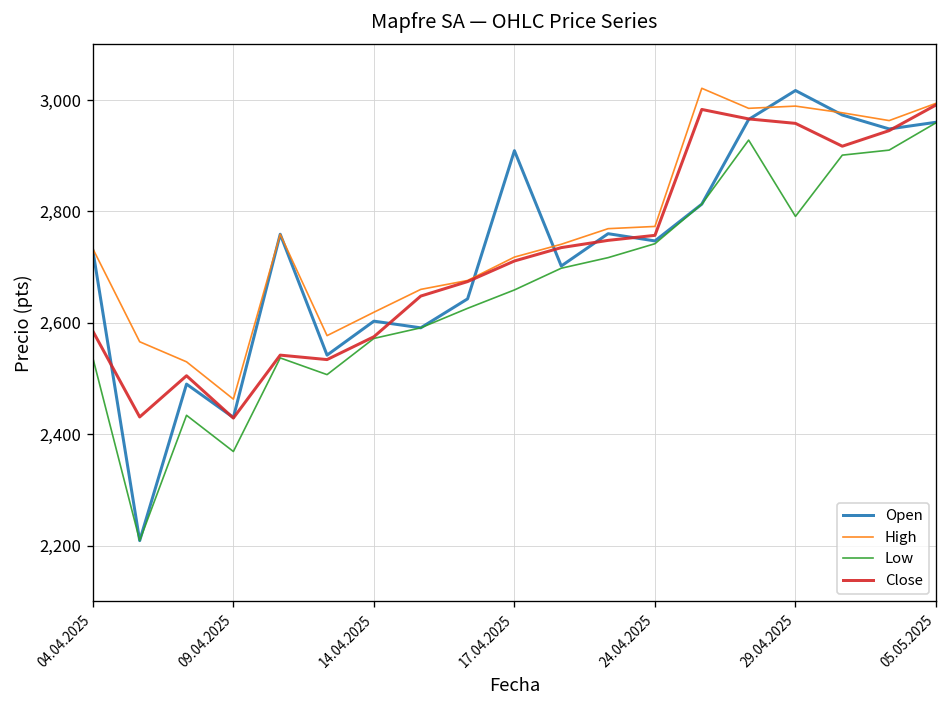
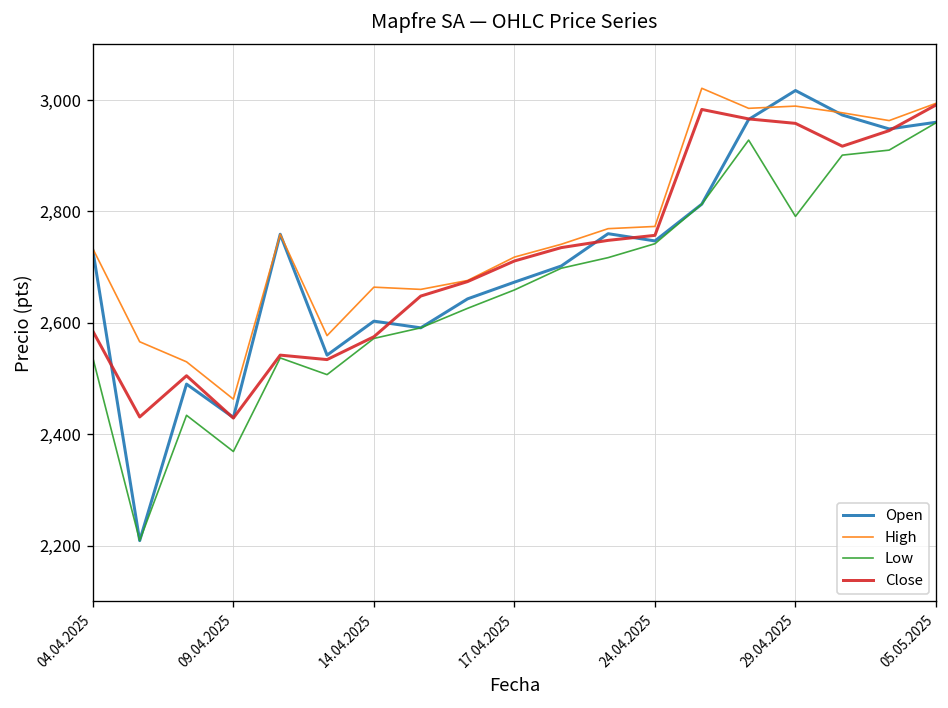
High, 14.04.2025: 2,620 -> 2,660
Open, 17.04.2025: 2,910 -> 2,670
